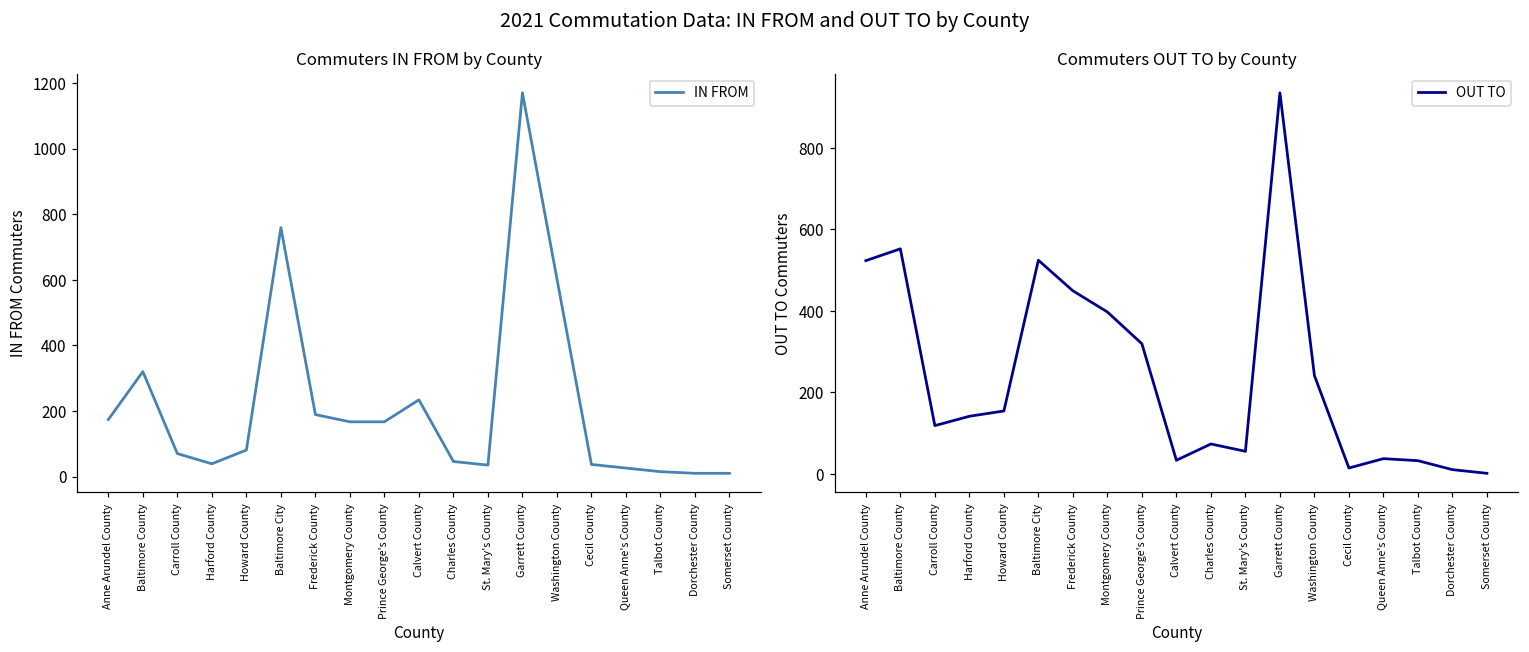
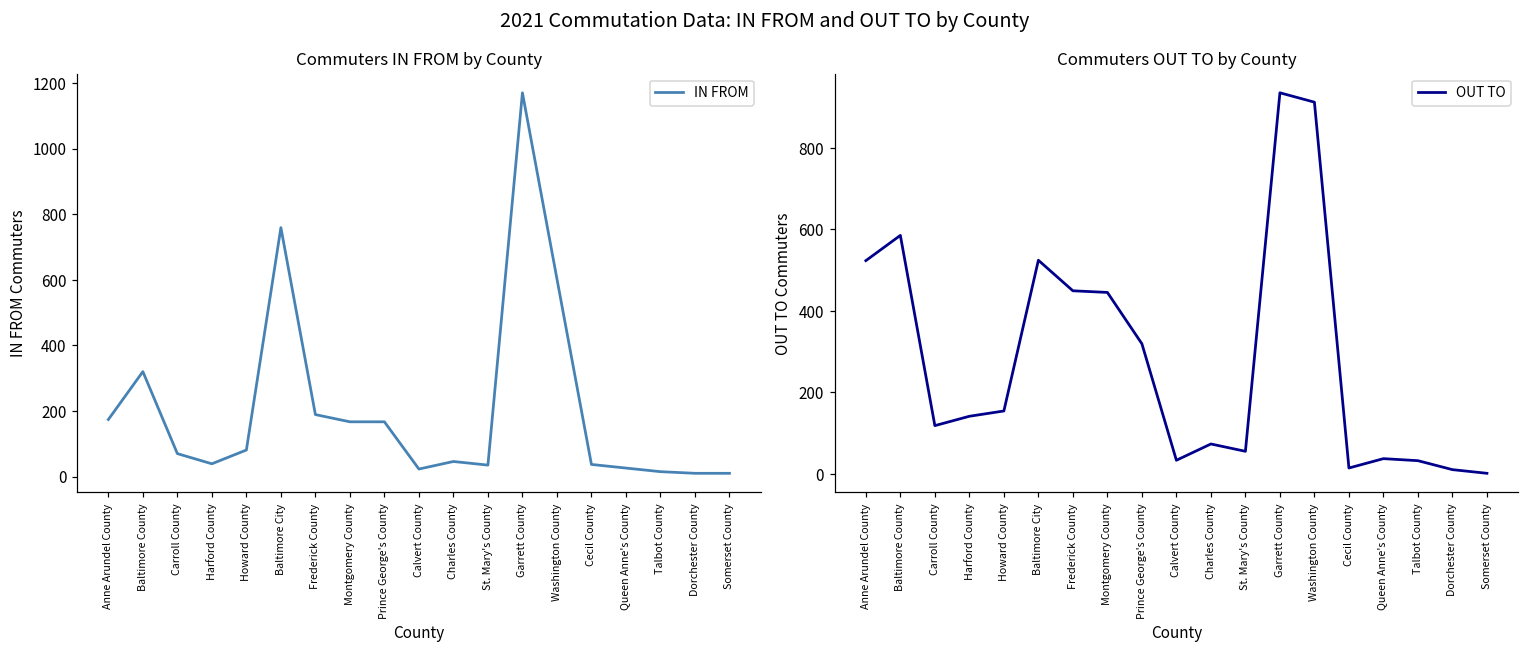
Commuters IN FROM by County, Calvert County: 230 -> 20
Commuters OUT TO by County, Baltimore County: 550 -> 590
Commuters OUT TO by County, Montgomery County: 400 -> 450
Commuters OUT TO by County, Washington County: 240 -> 910
